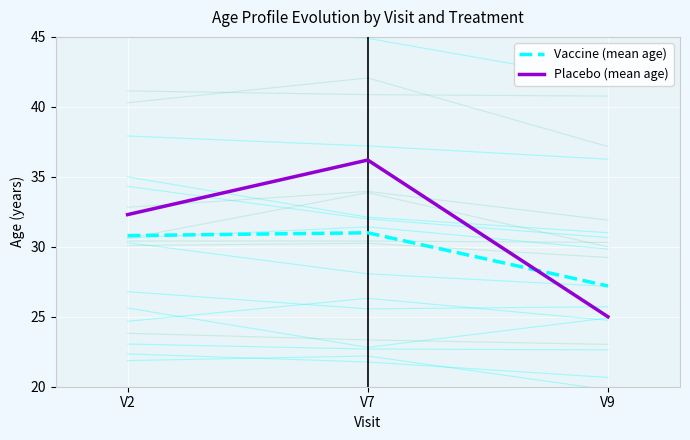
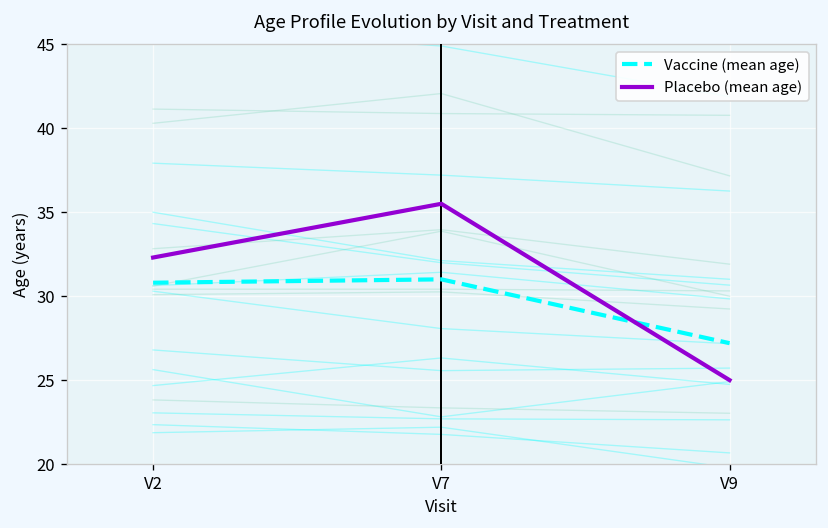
Placebo (mean age), V7: 36.2 -> 35.5
